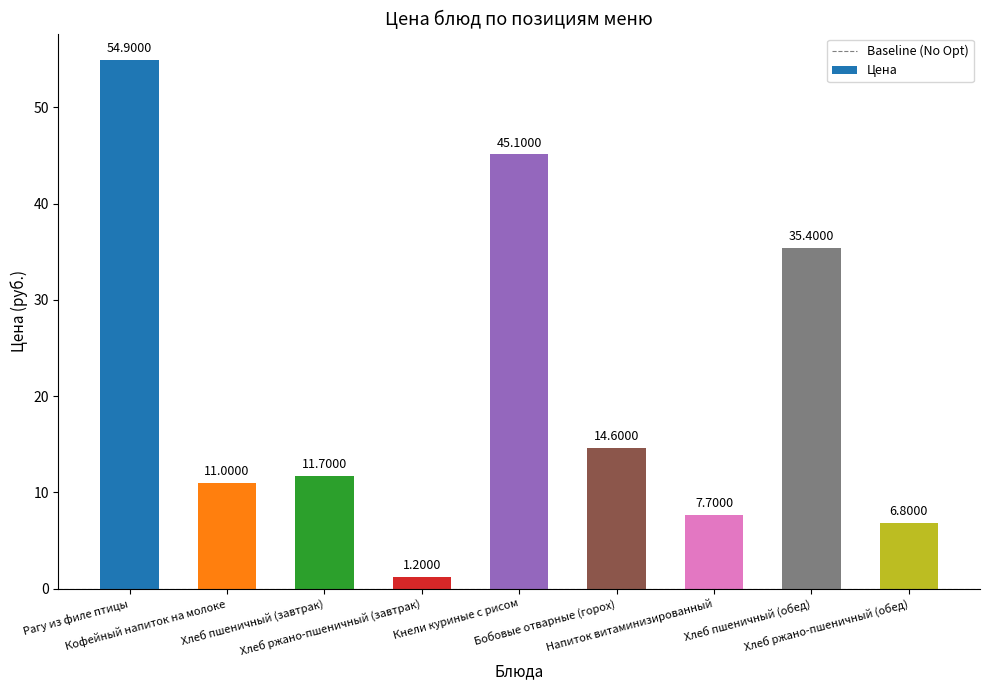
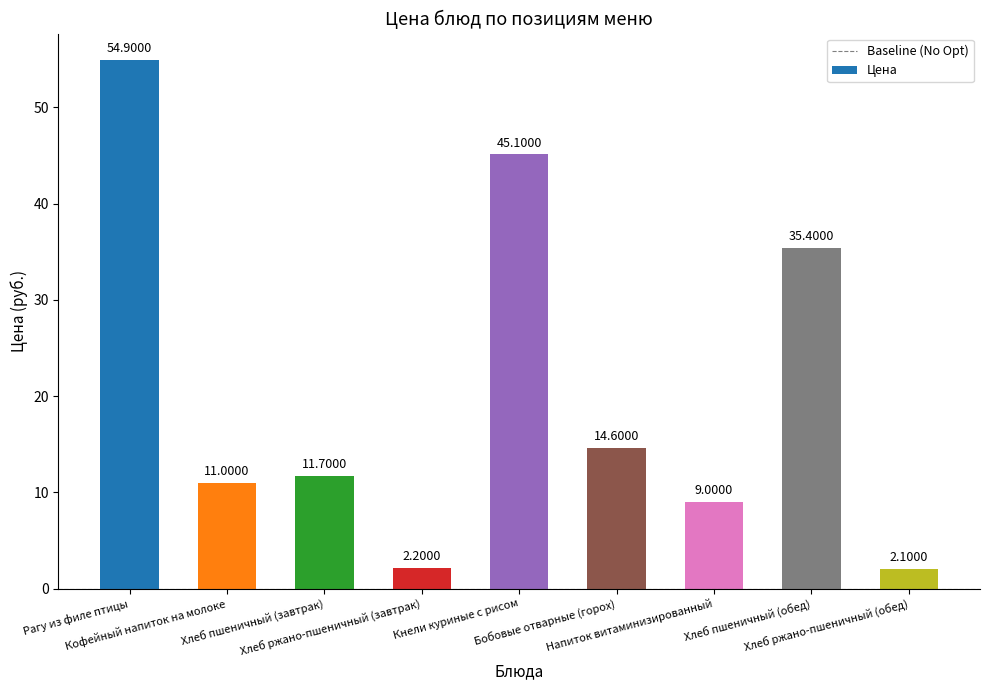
Хлеб ржано-пшеничный (завтрак): 1.2000 -> 2.2000
Напиток витаминизированный: 7.7000 -> 9.0000
Хлеб ржано-пшеничный (обед): 6.8000 -> 2.1000
